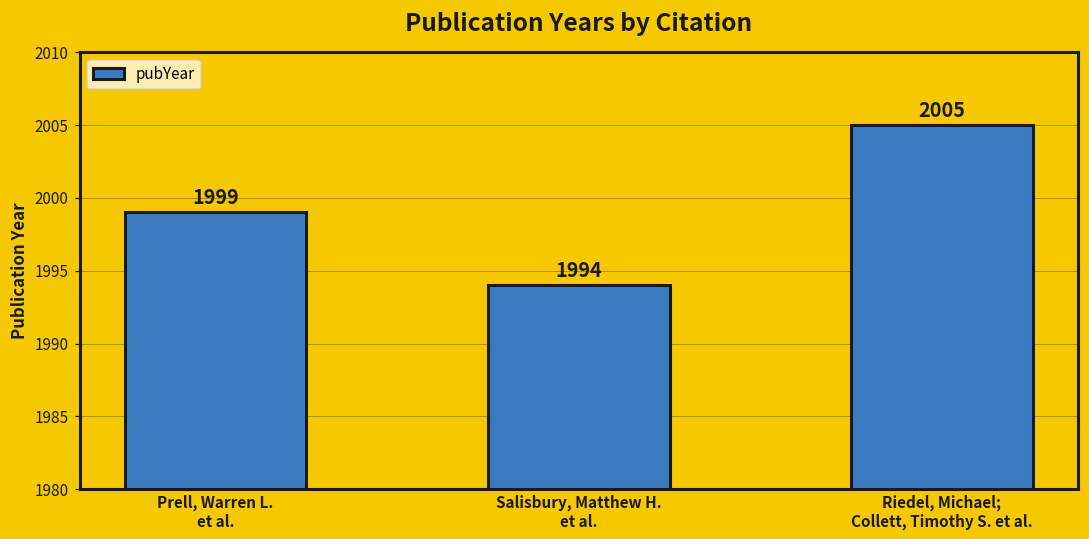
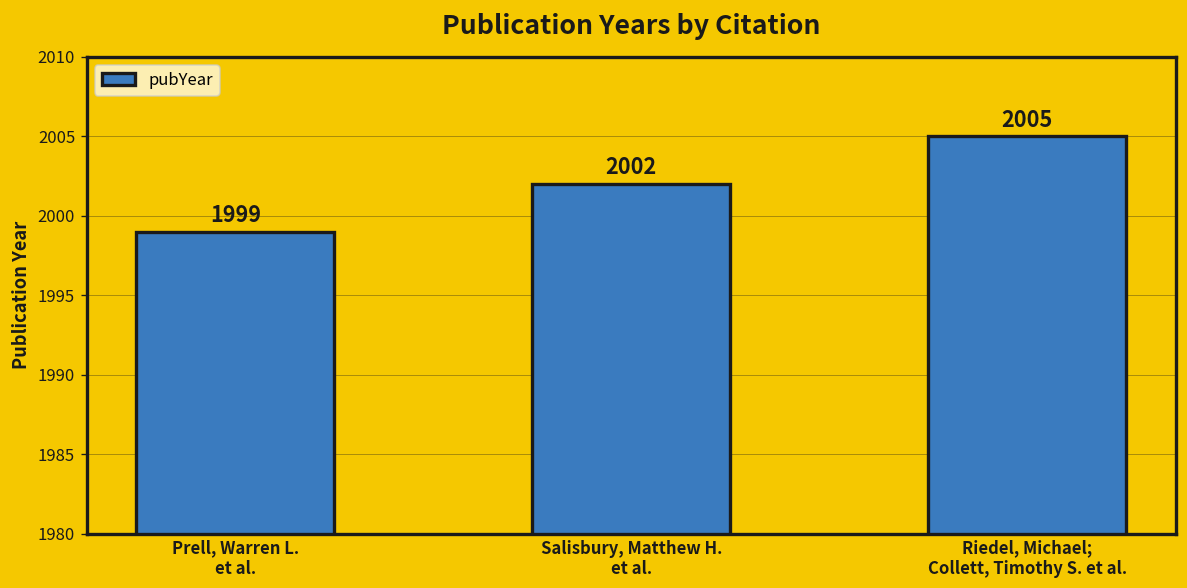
Salisbury, Matthew H. et al.: 1994 -> 2002
